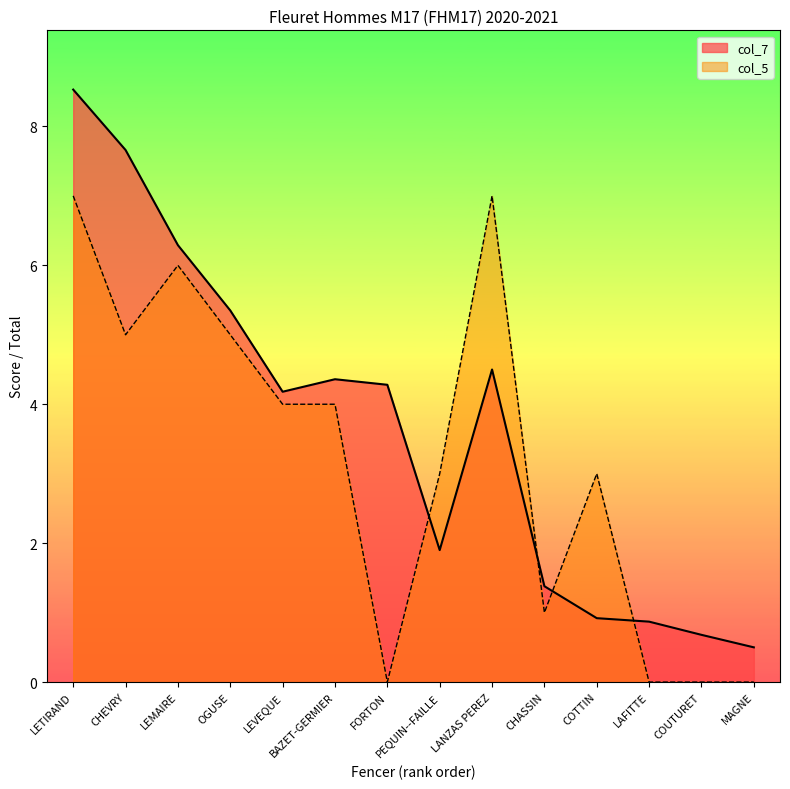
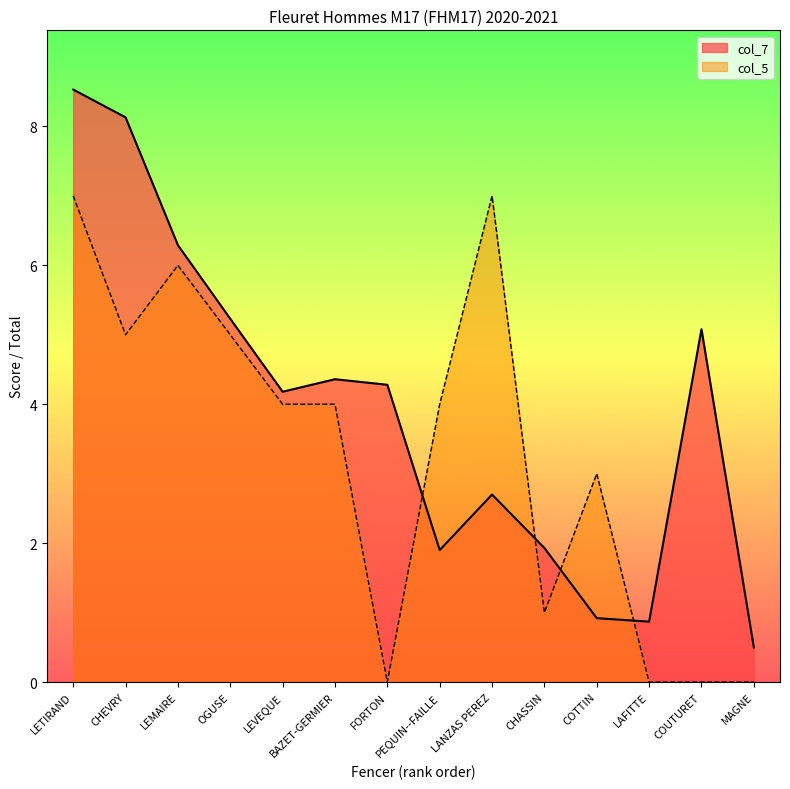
col_7, CHEVRY: 7.7 -> 8.1
col_7, OGUSE: 5.4 -> 5.2
col_5, PEQUIN--FAILLE: 3 -> 4
col_7, LANZAS PEREZ: 4.5 -> 2.7
col_7, CHASSIN: 1.4 -> 1.9
col_7, COUTURET: 0.7 -> 5.1
